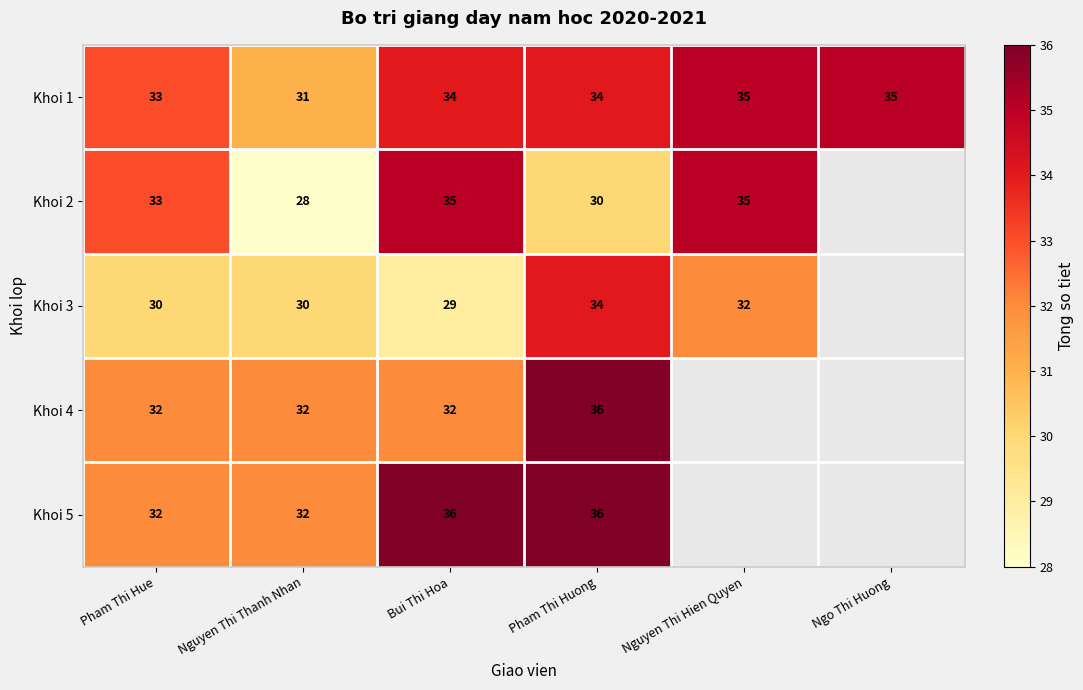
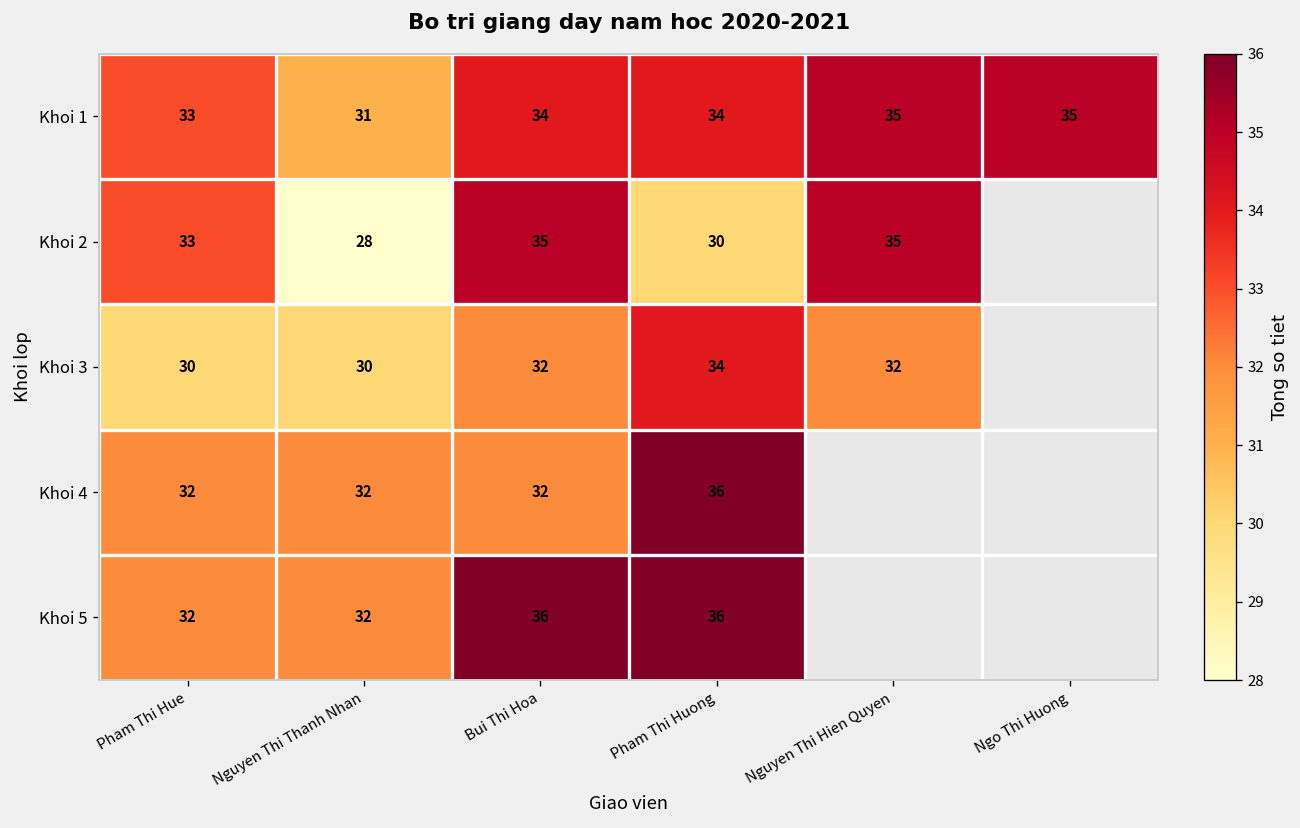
Khoi 3, Bui Thi Hoa: 29 -> 32
